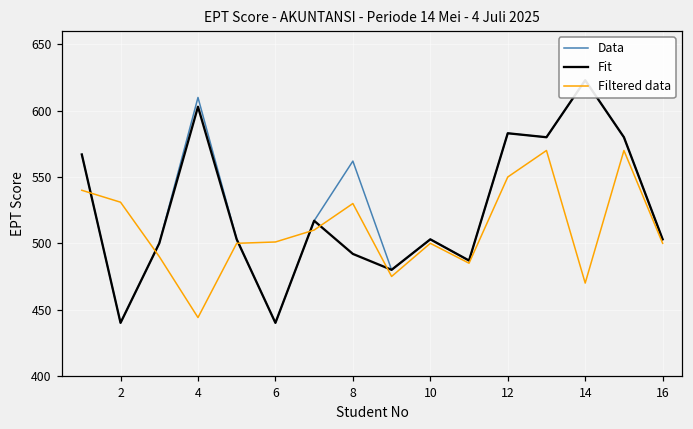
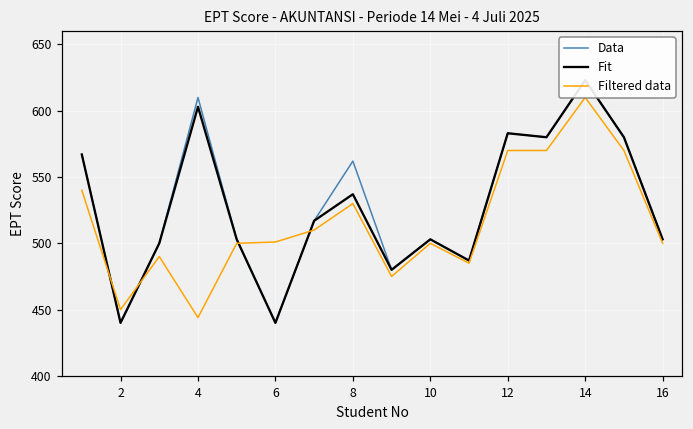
Filtered data, 2: 531 -> 450
Fit, 8: 492 -> 537
Filtered data, 12: 550 -> 570
Filtered data, 14: 470 -> 610
